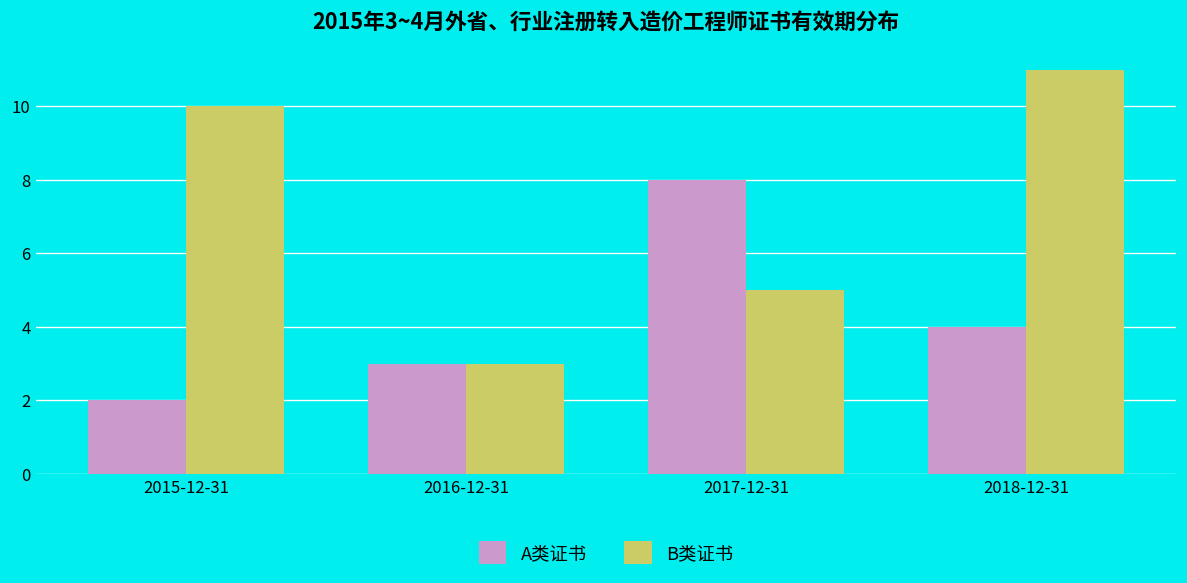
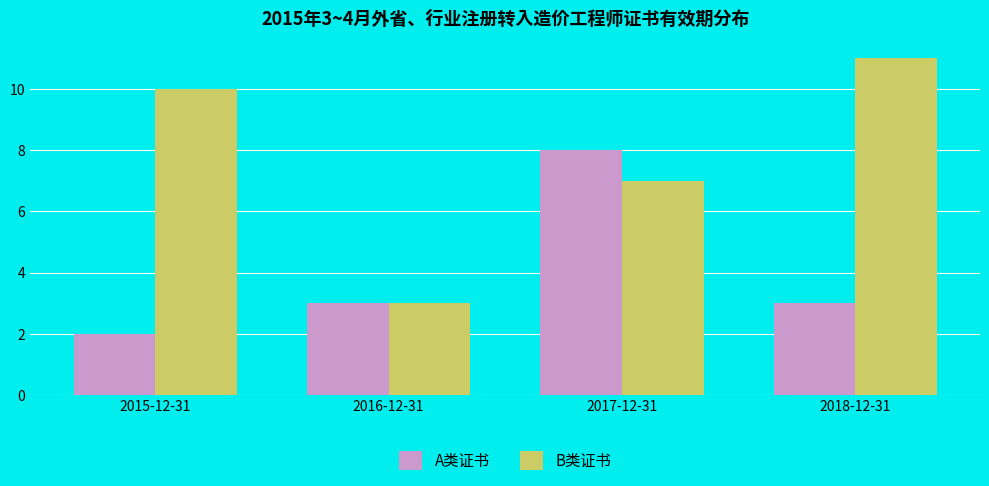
B类证书, 2017-12-31: 5 -> 7
A类证书, 2018-12-31: 4 -> 3
